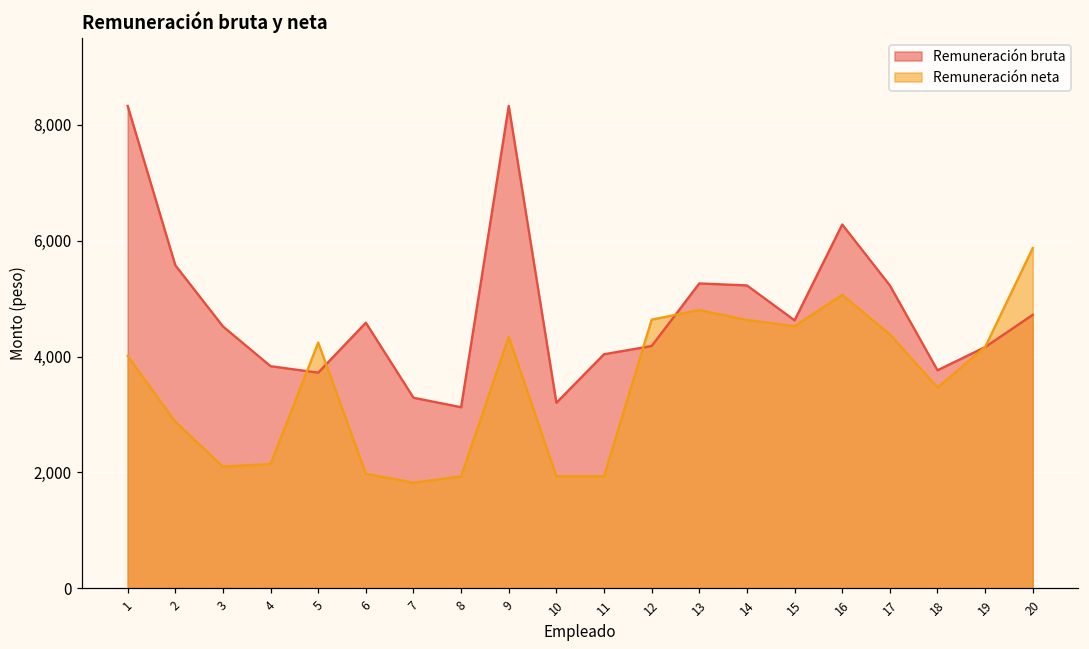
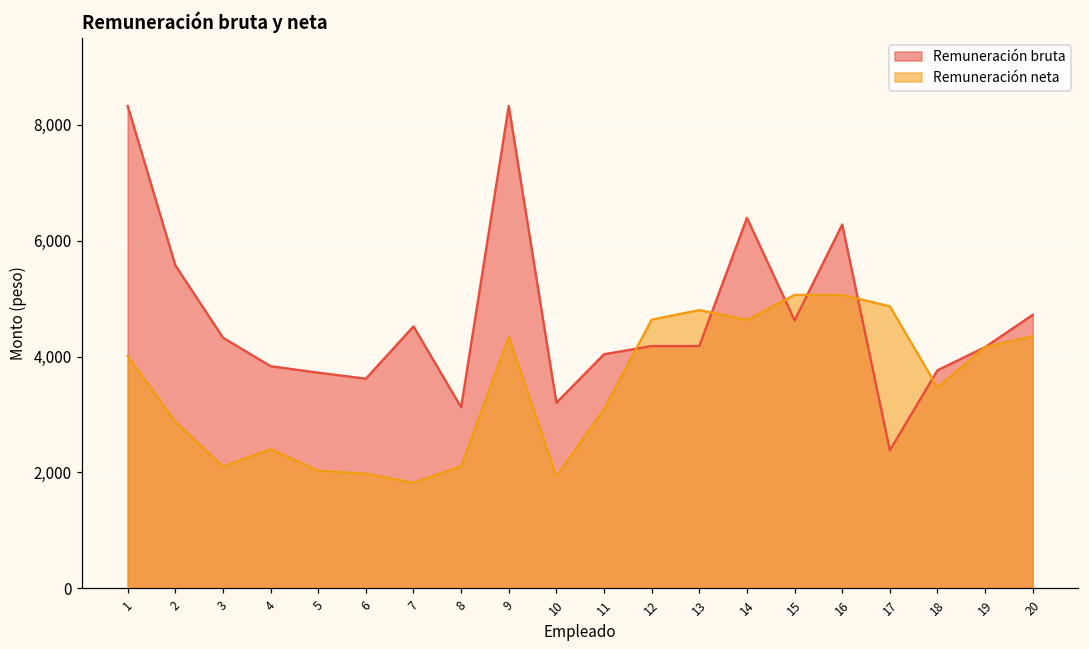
Remuneración bruta, 3: 4,500 -> 4,300
Remuneración neta, 4: 2,100 -> 2,400
Remuneración neta, 5: 4,200 -> 2,000
Remuneración bruta, 6: 4,600 -> 3,600
Remuneración bruta, 7: 3,300 -> 4,500
Remuneración neta, 8: 1,900 -> 2,100
Remuneración neta, 11: 1,900 -> 3,100
Remuneración bruta, 13: 5,300 -> 4,200
Remuneración bruta, 14: 5,200 -> 6,400
Remuneración neta, 15: 4,500 -> 5,100
Remuneración bruta, 17: 5,200 -> 2,400
Remuneración neta, 17: 4,400 -> 4,900
Remuneración neta, 20: 5,900 -> 4,400
